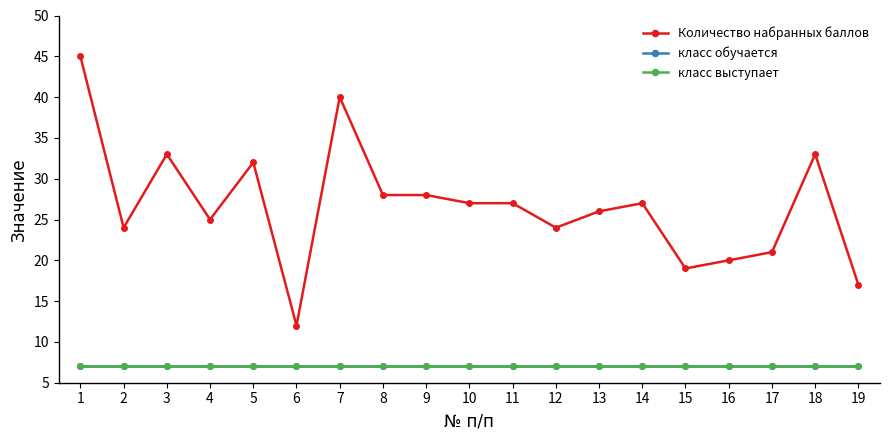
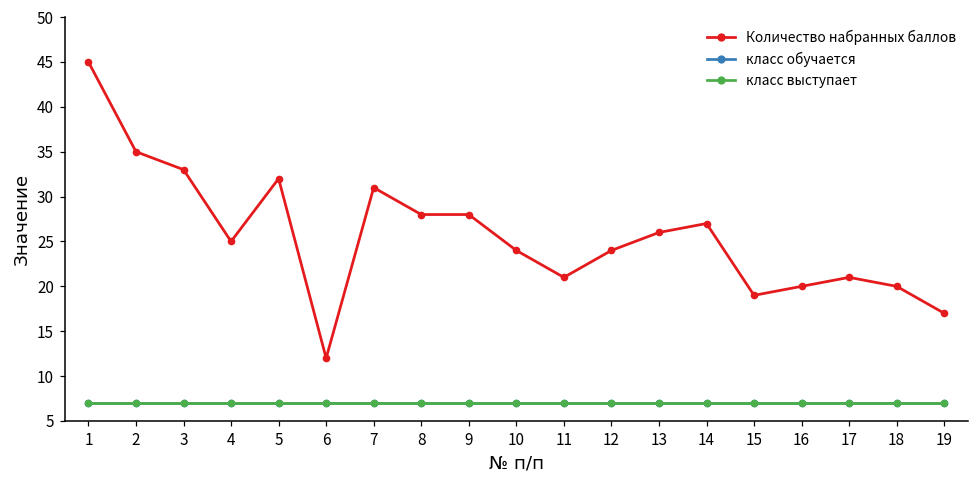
Количество набранных баллов, 2: 24 -> 35
Количество набранных баллов, 7: 40 -> 31
Количество набранных баллов, 10: 27 -> 24
Количество набранных баллов, 11: 27 -> 21
Количество набранных баллов, 18: 33 -> 20
